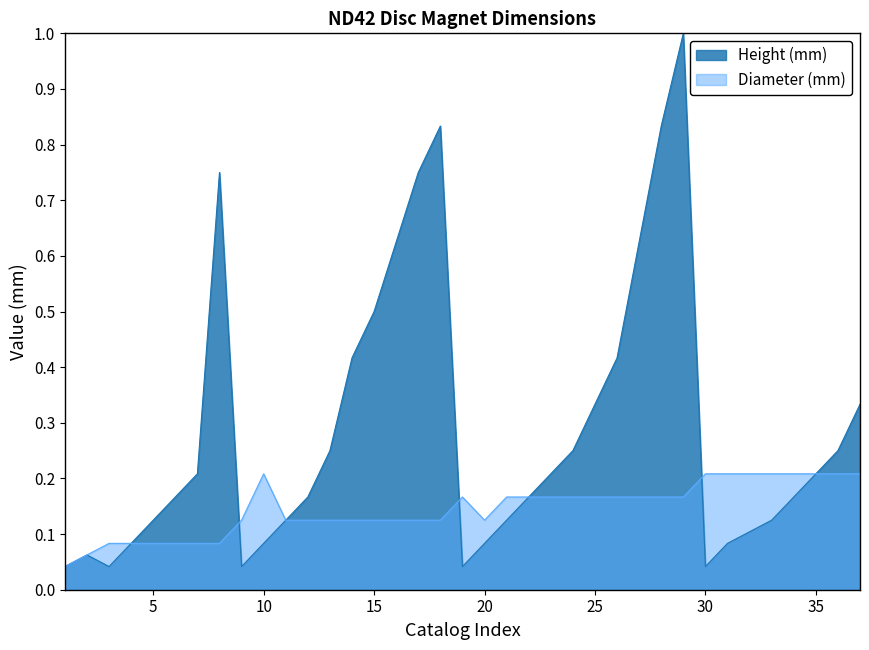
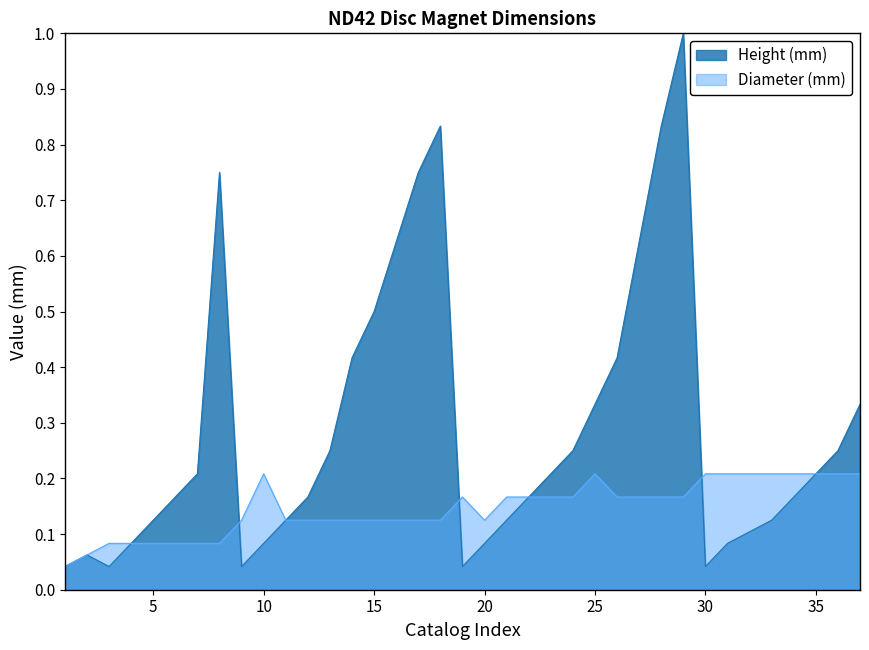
Diameter (mm), 25: 0.17 -> 0.21
